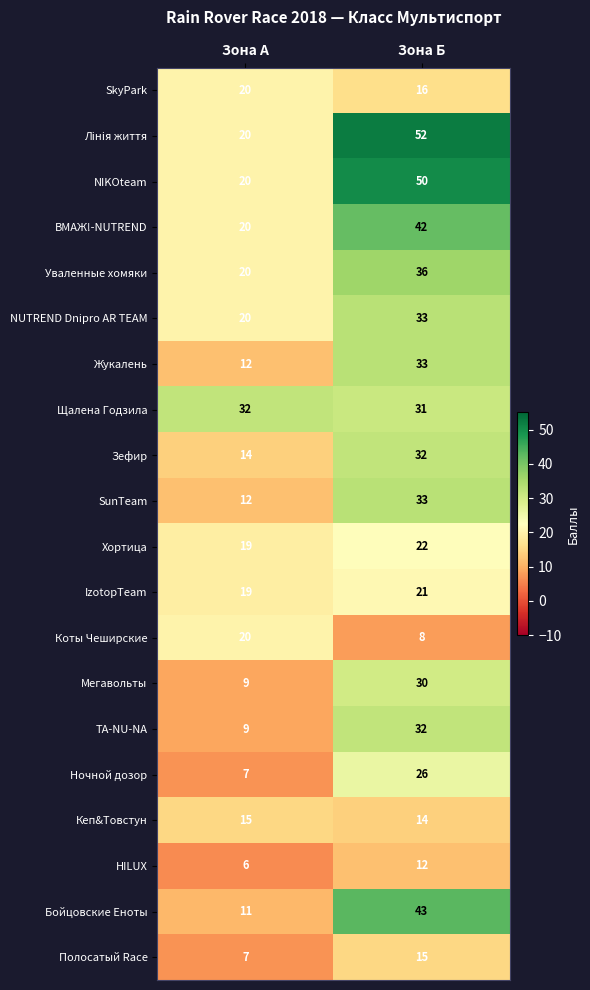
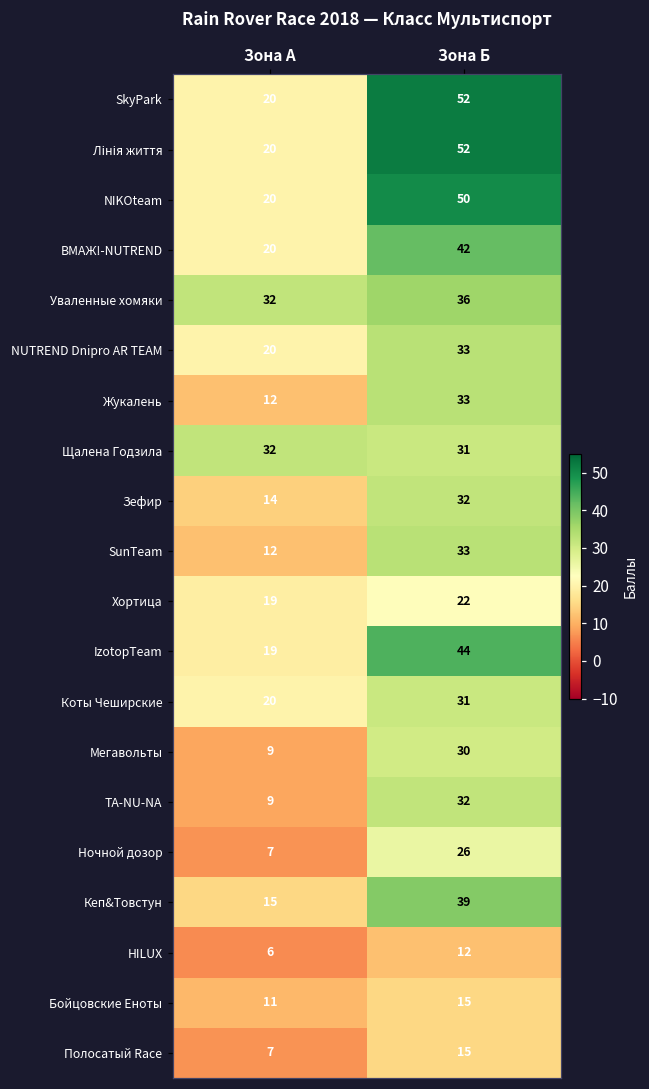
SkyPark, Зона Б: 16 -> 52
Уваленные хомяки, Зона А: 20 -> 32
IzotopTeam, Зона Б: 21 -> 44
Коты Чеширские, Зона Б: 8 -> 31
Кеп&Товстун, Зона Б: 14 -> 39
Бойцовские Еноты, Зона Б: 43 -> 15
